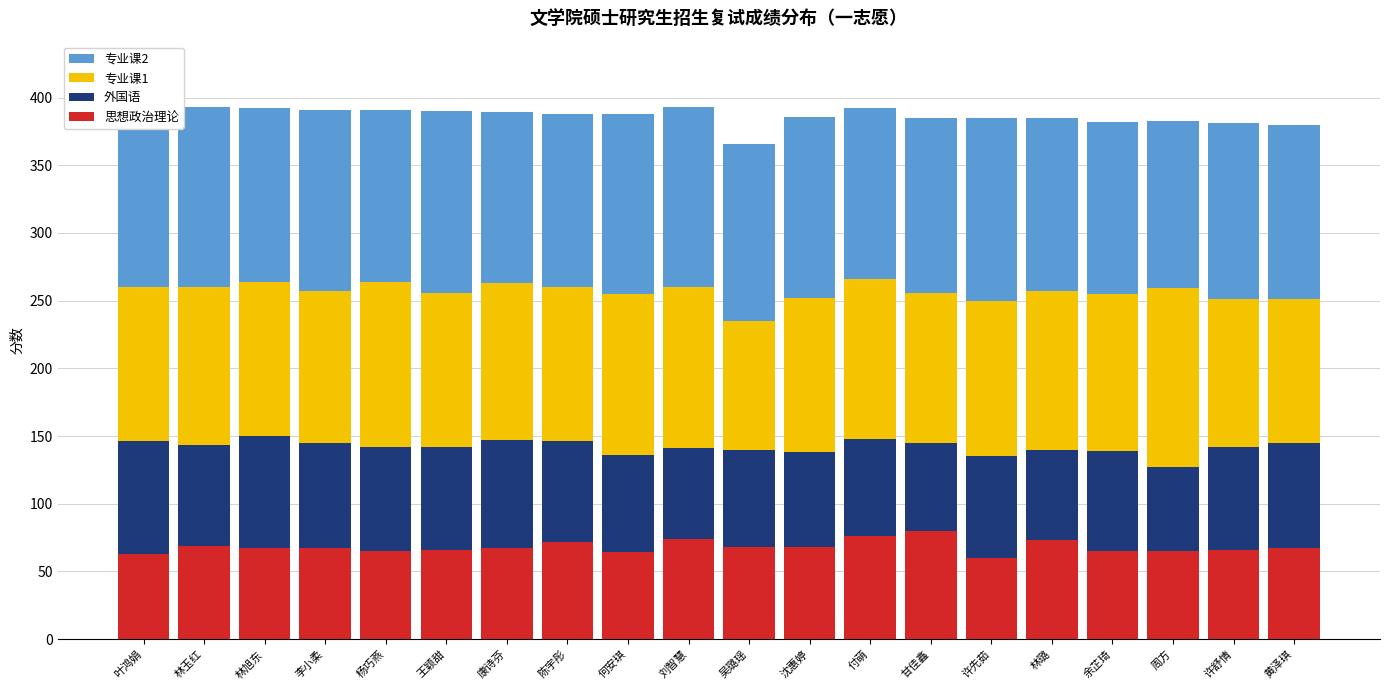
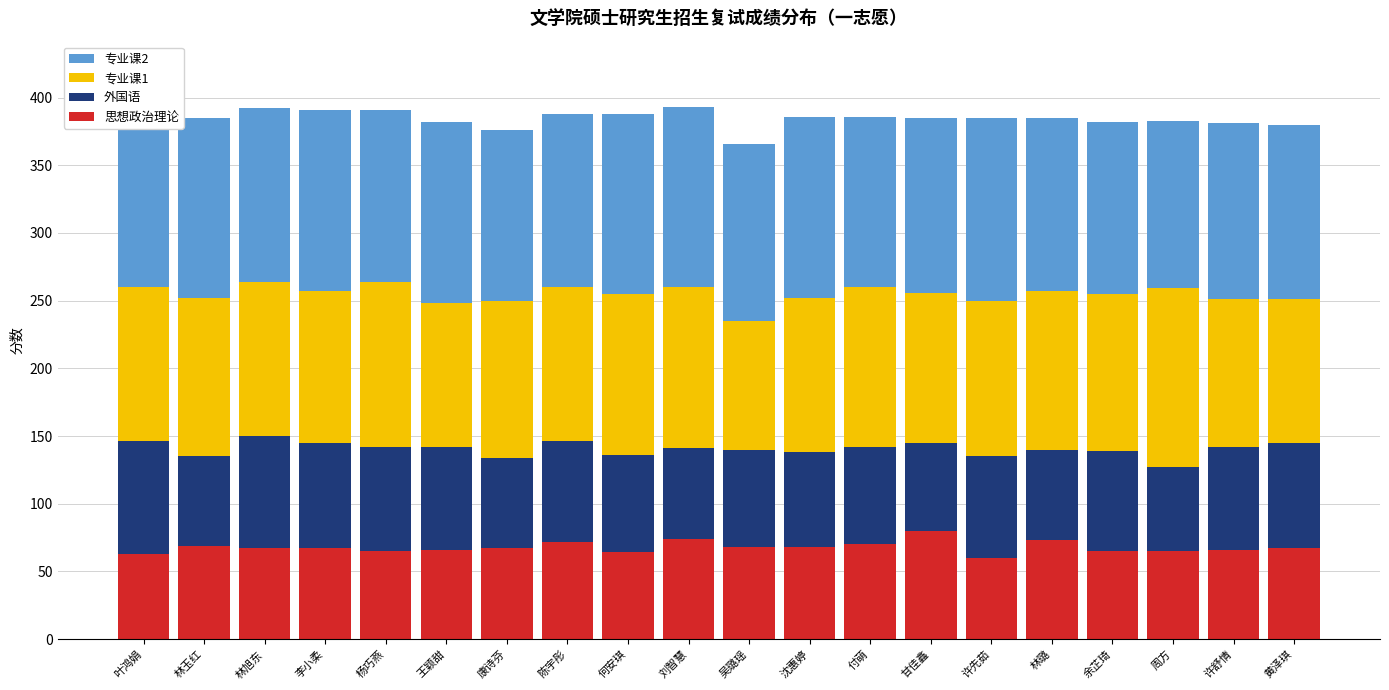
外国语, 林玉红: 74 -> 66
专业课1, 王颖甜: 114 -> 106
外国语, 康诗芬: 80 -> 67
思想政治理论, 付萌: 76 -> 70
